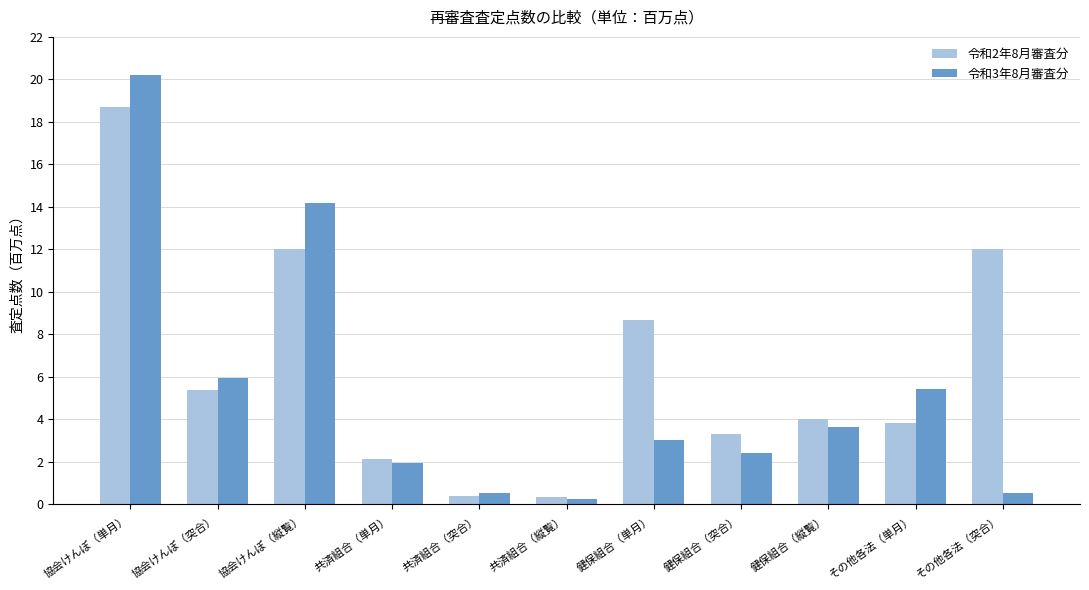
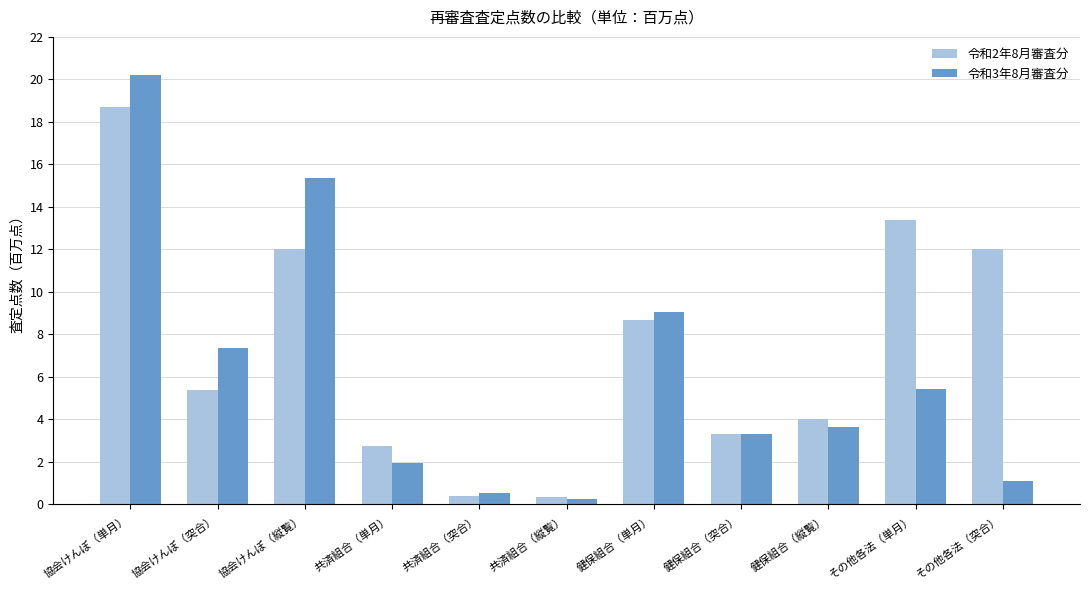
令和3年8月審査分, 協会けんぽ（突合）: 5.9 -> 7.4
令和3年8月審査分, 協会けんぽ（縦覧）: 14.2 -> 15.4
令和2年8月審査分, 共済組合（単月）: 2.1 -> 2.7
令和3年8月審査分, 健保組合（単月）: 3.0 -> 9.0
令和3年8月審査分, 健保組合（突合）: 2.4 -> 3.3
令和2年8月審査分, その他各法（単月）: 3.8 -> 13.4
令和3年8月審査分, その他各法（突合）: 0.5 -> 1.1
